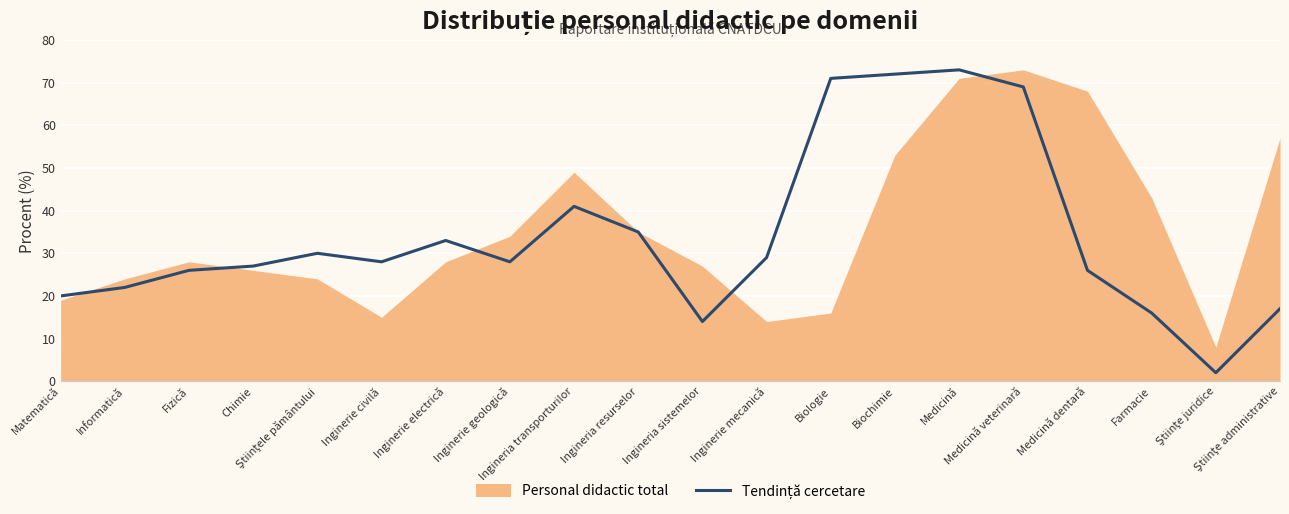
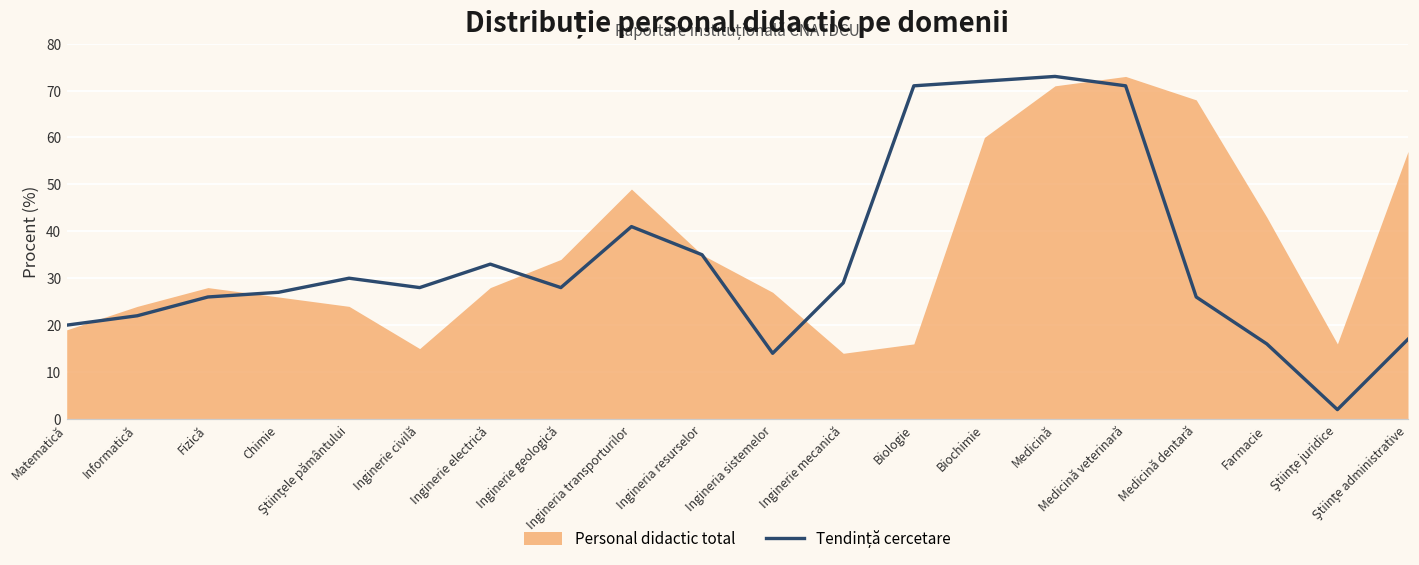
Personal didactic total, Biochimie: 53 -> 60
Tendință cercetare, Medicină veterinară: 69 -> 71
Personal didactic total, Ştiinţe juridice: 8 -> 16
